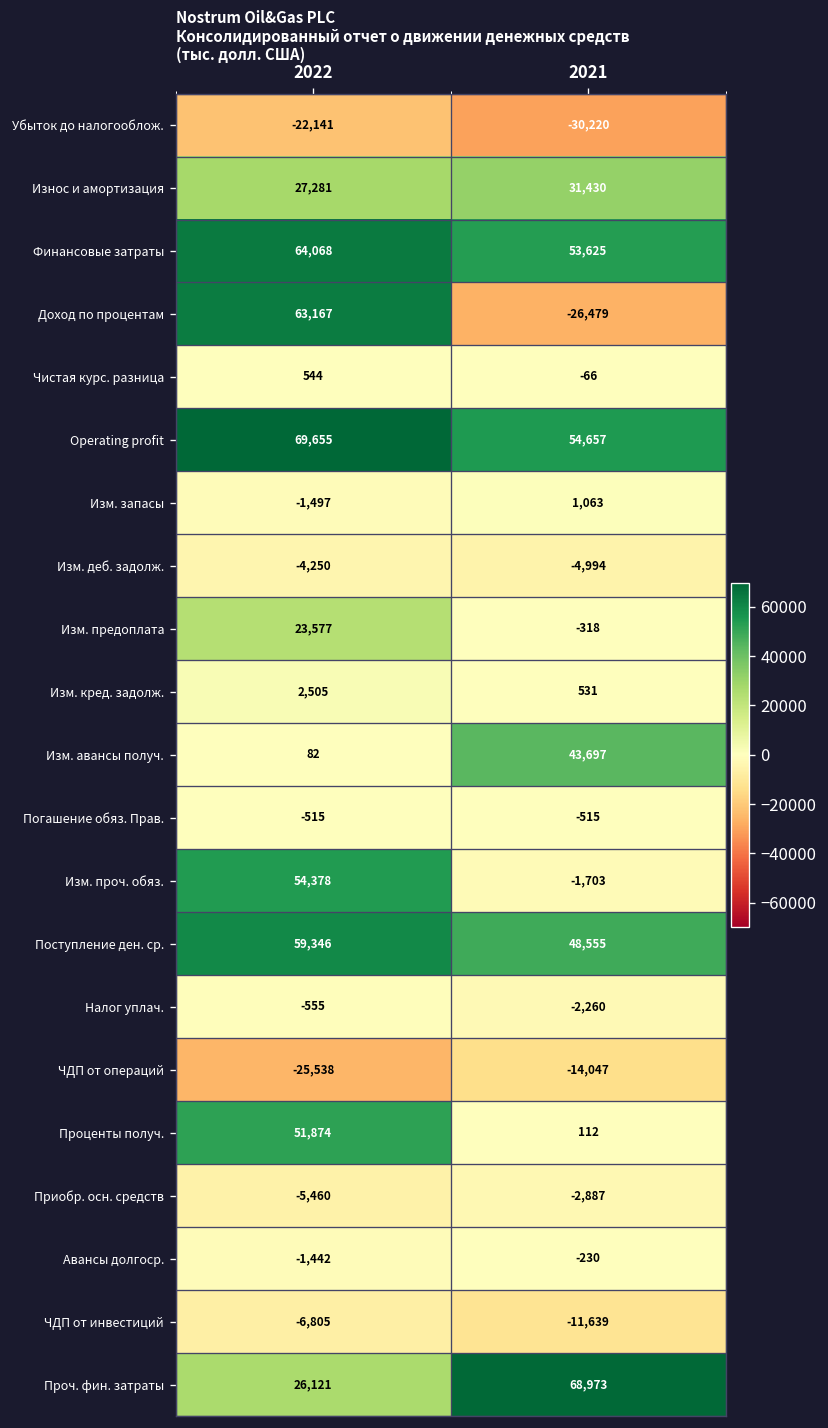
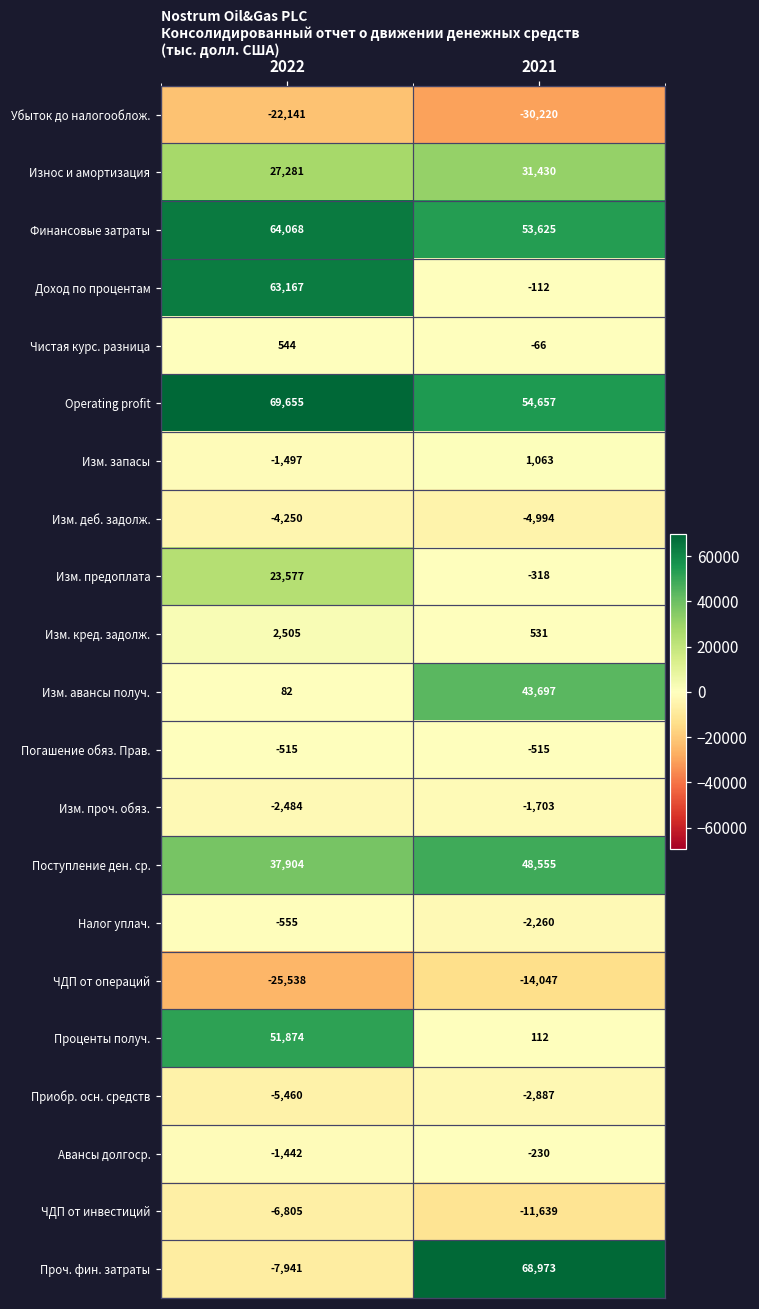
Доход по процентам, 2021: -26,479 -> -112
Изм. проч. обяз., 2022: 54,378 -> -2,484
Поступление ден. ср., 2022: 59,346 -> 37,904
Проч. фин. затраты, 2022: 26,121 -> -7,941
